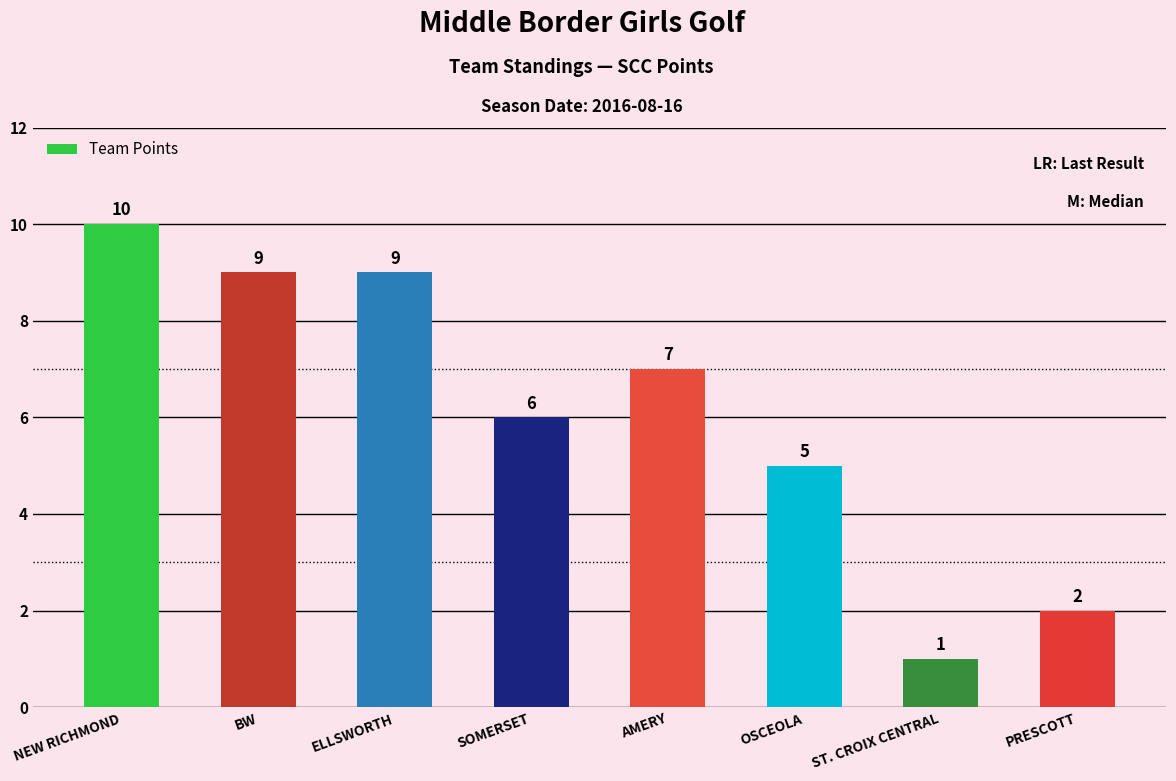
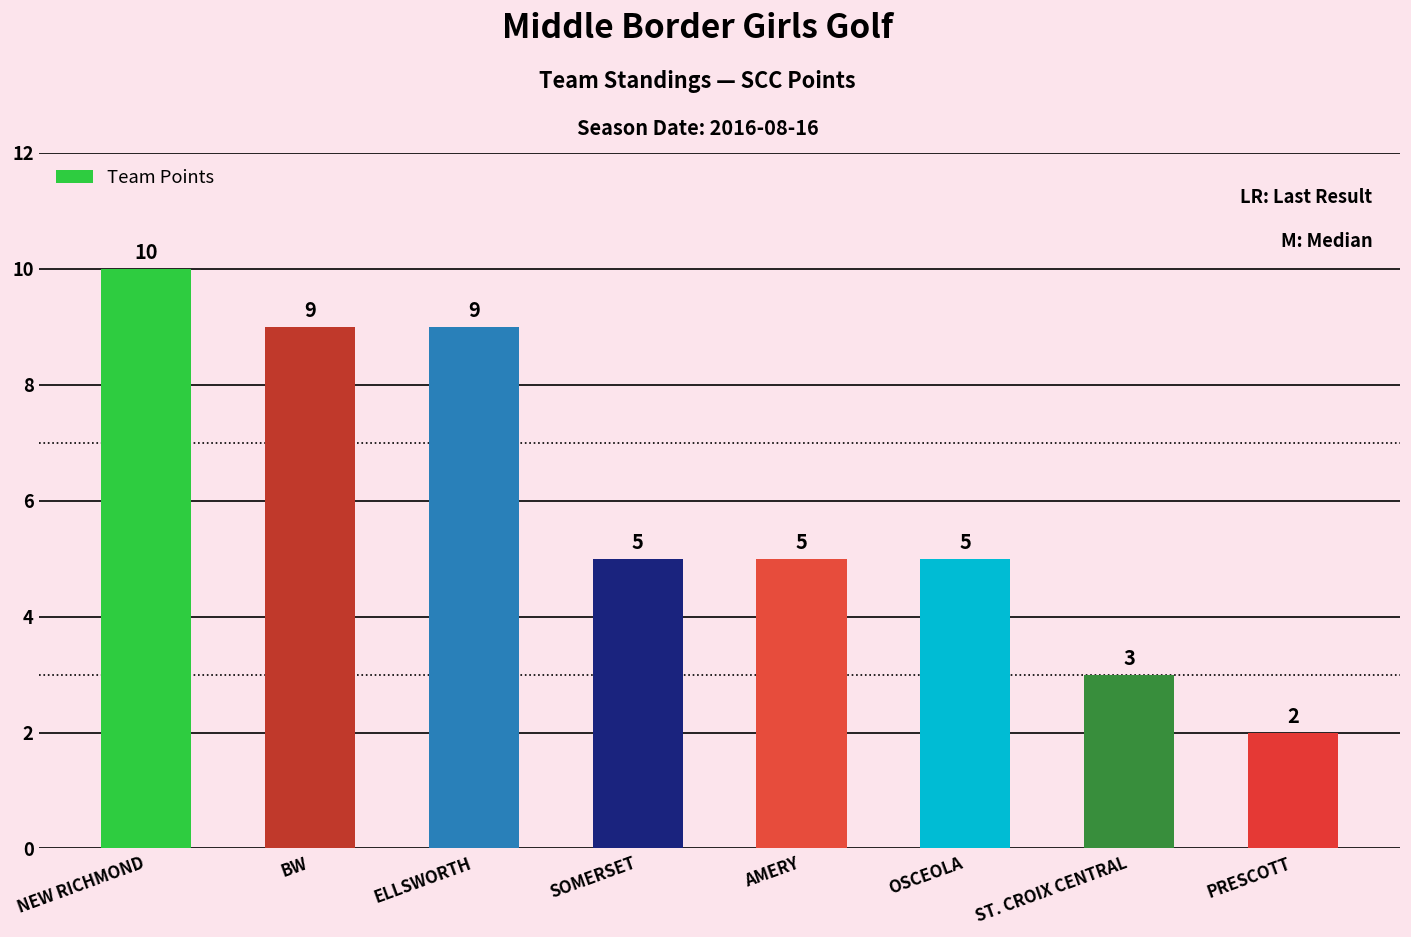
SOMERSET: 6 -> 5
AMERY: 7 -> 5
ST. CROIX CENTRAL: 1 -> 3
